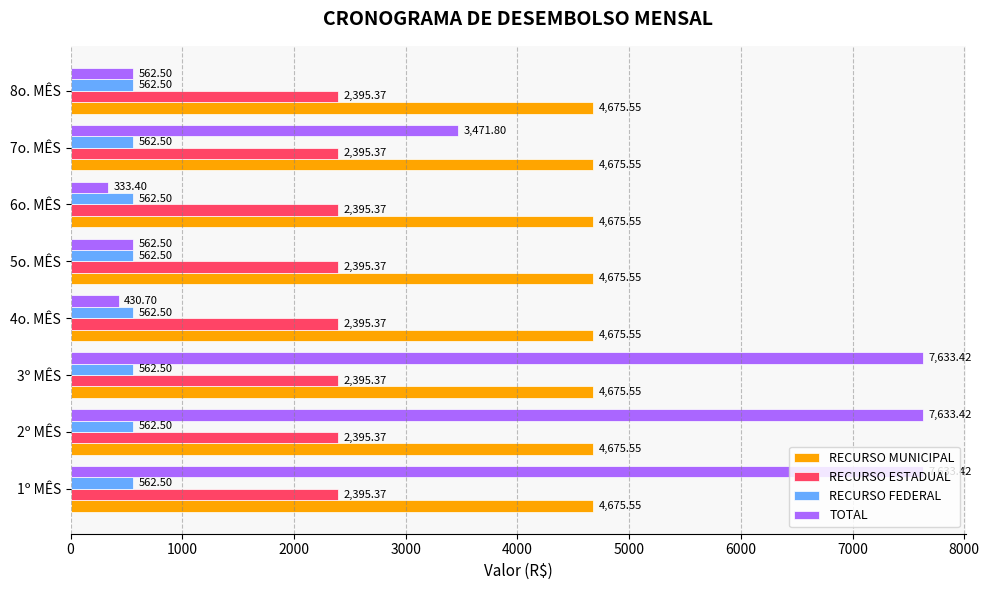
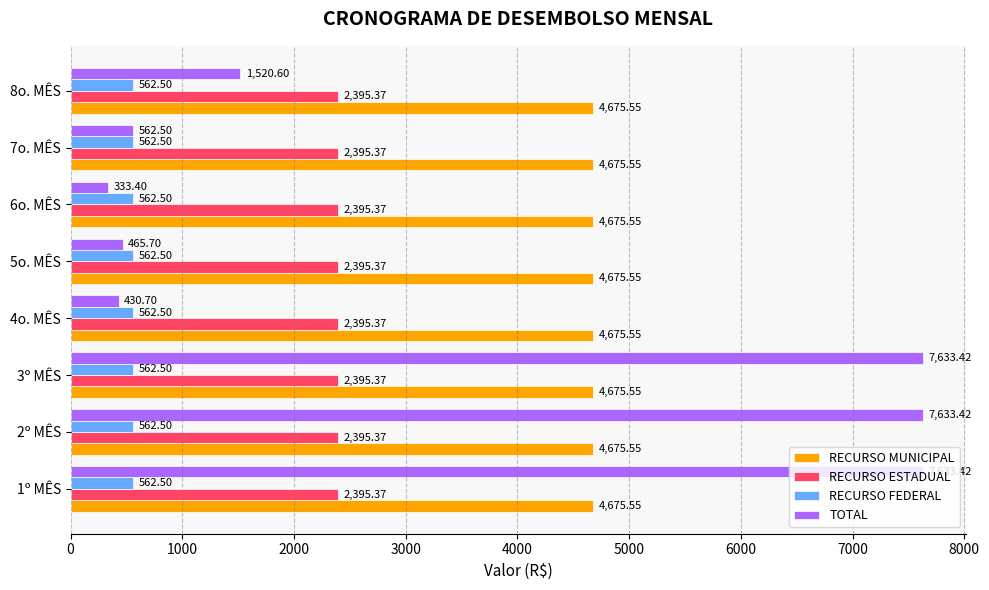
TOTAL, 8o. MÊS: 562.50 -> 1,520.60
TOTAL, 7o. MÊS: 3,471.80 -> 562.50
TOTAL, 5o. MÊS: 562.50 -> 465.70
